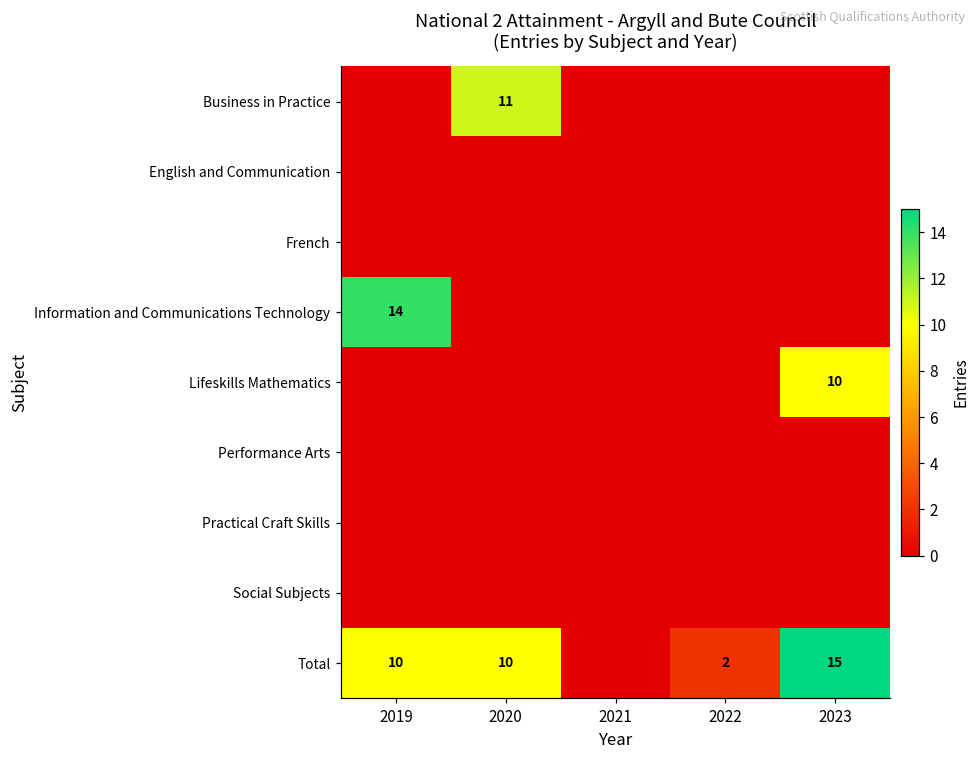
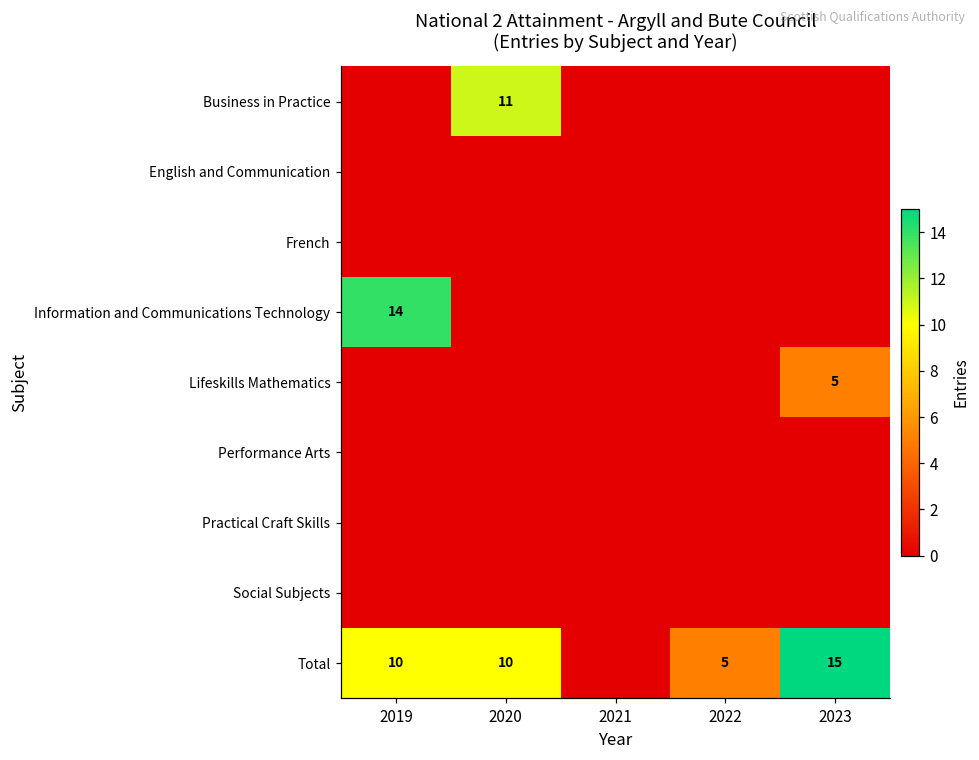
Lifeskills Mathematics, 2023: 10 -> 5
Total, 2022: 2 -> 5
